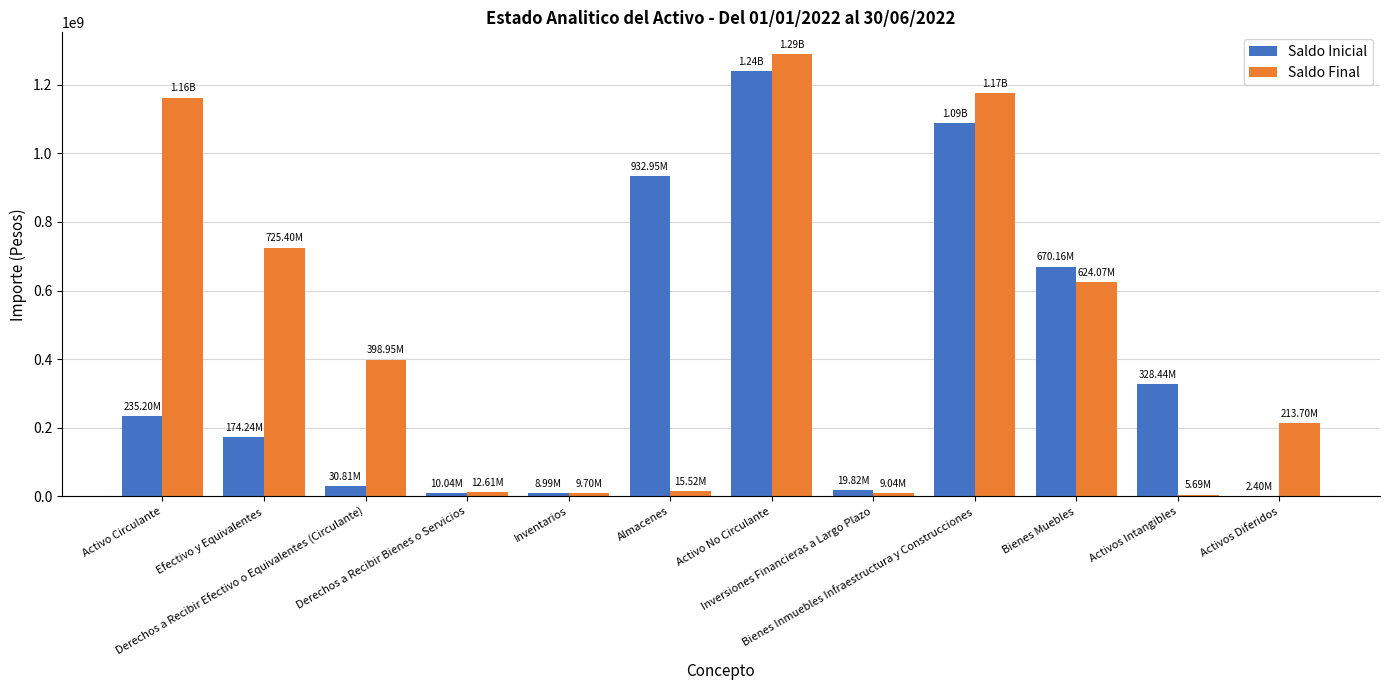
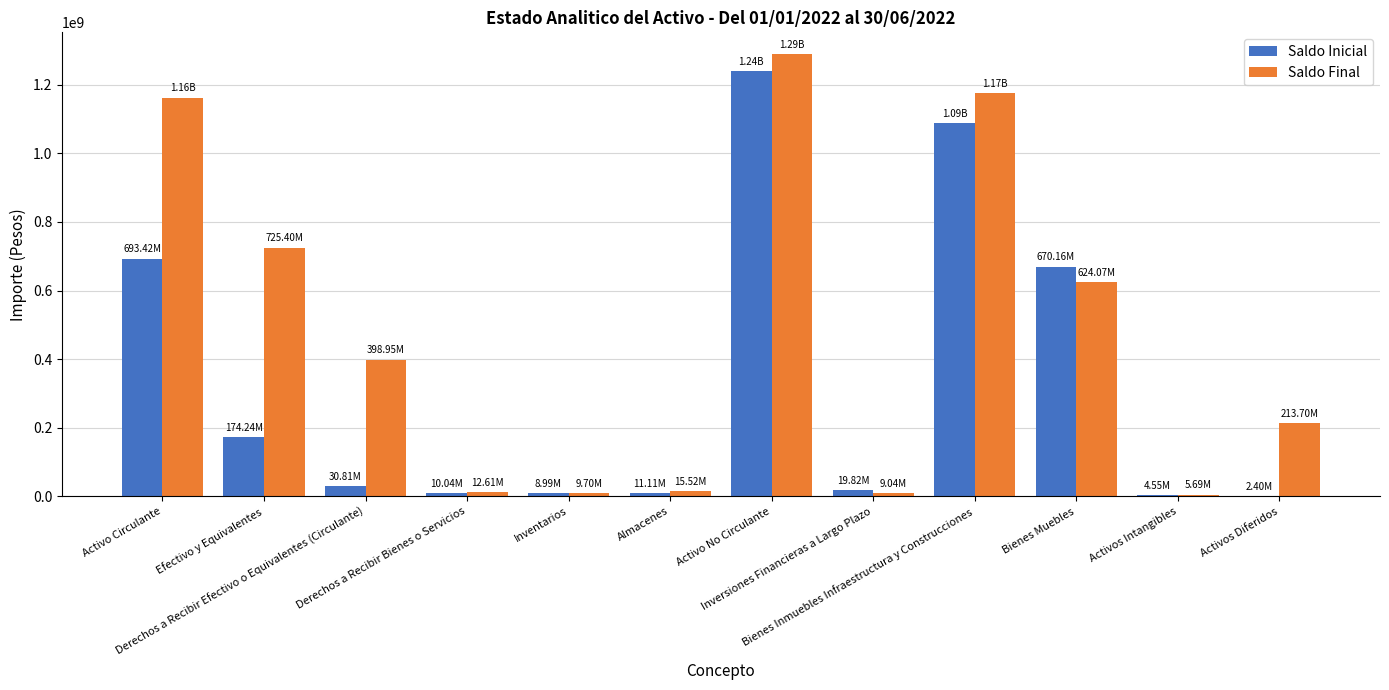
Saldo Inicial, Activo Circulante: 235.20M -> 693.42M
Saldo Inicial, Almacenes: 932.95M -> 11.11M
Saldo Inicial, Activos Intangibles: 328.44M -> 4.55M
